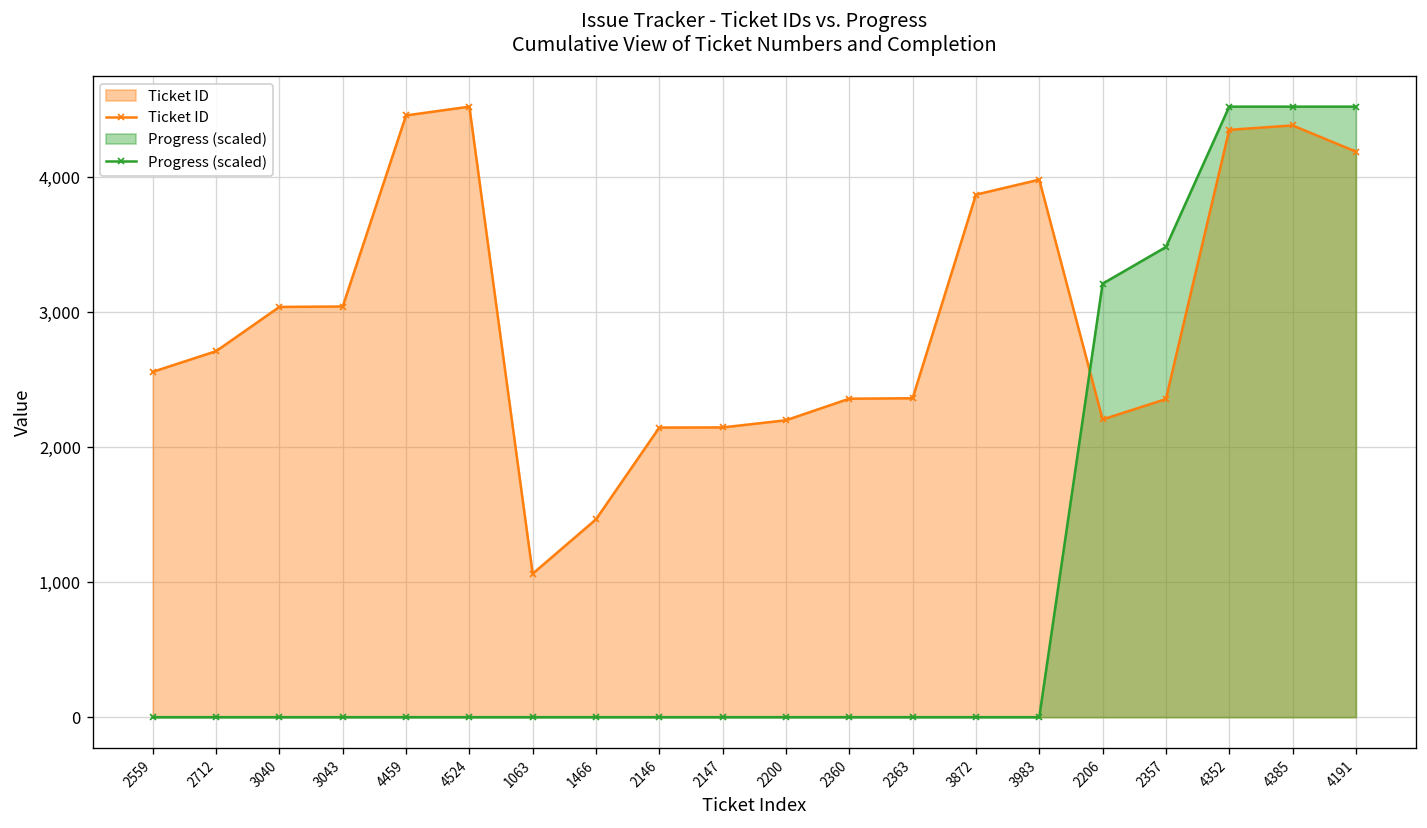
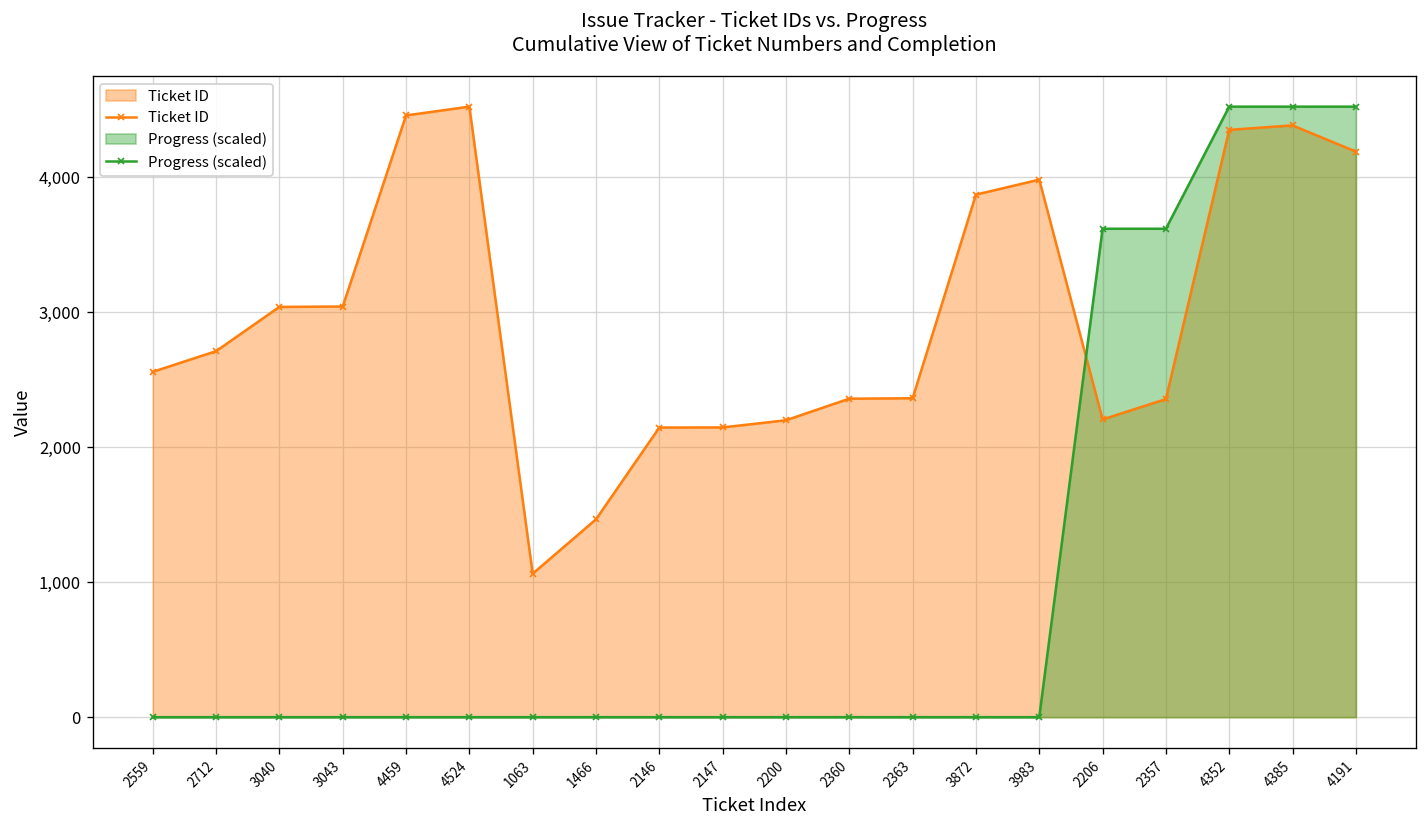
Progress (scaled), 2206: 3,210 -> 3,620
Progress (scaled), 2357: 3,480 -> 3,620
